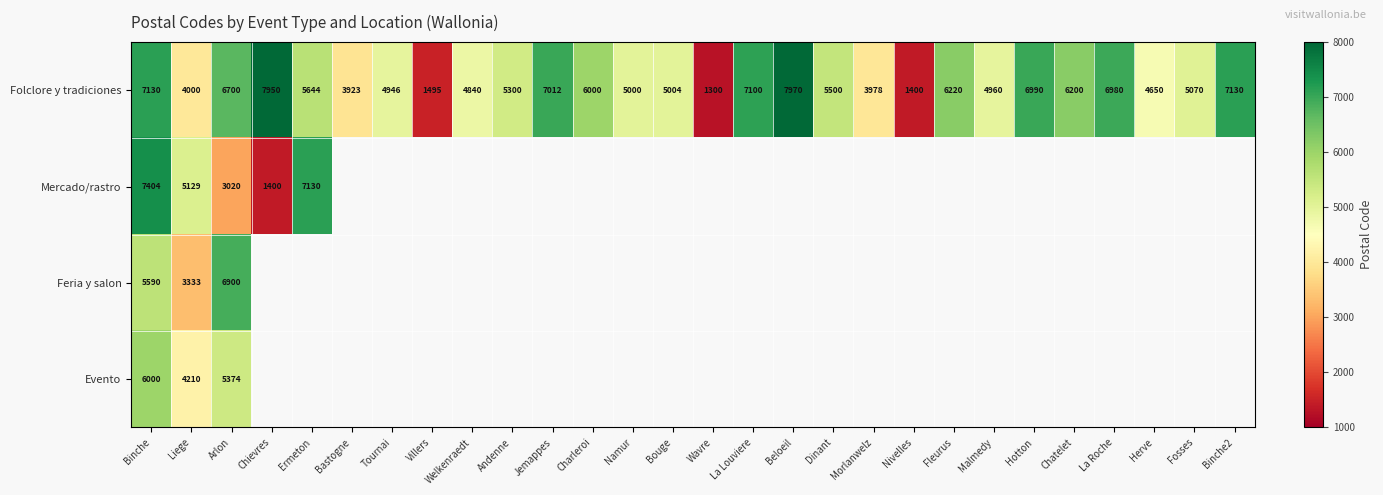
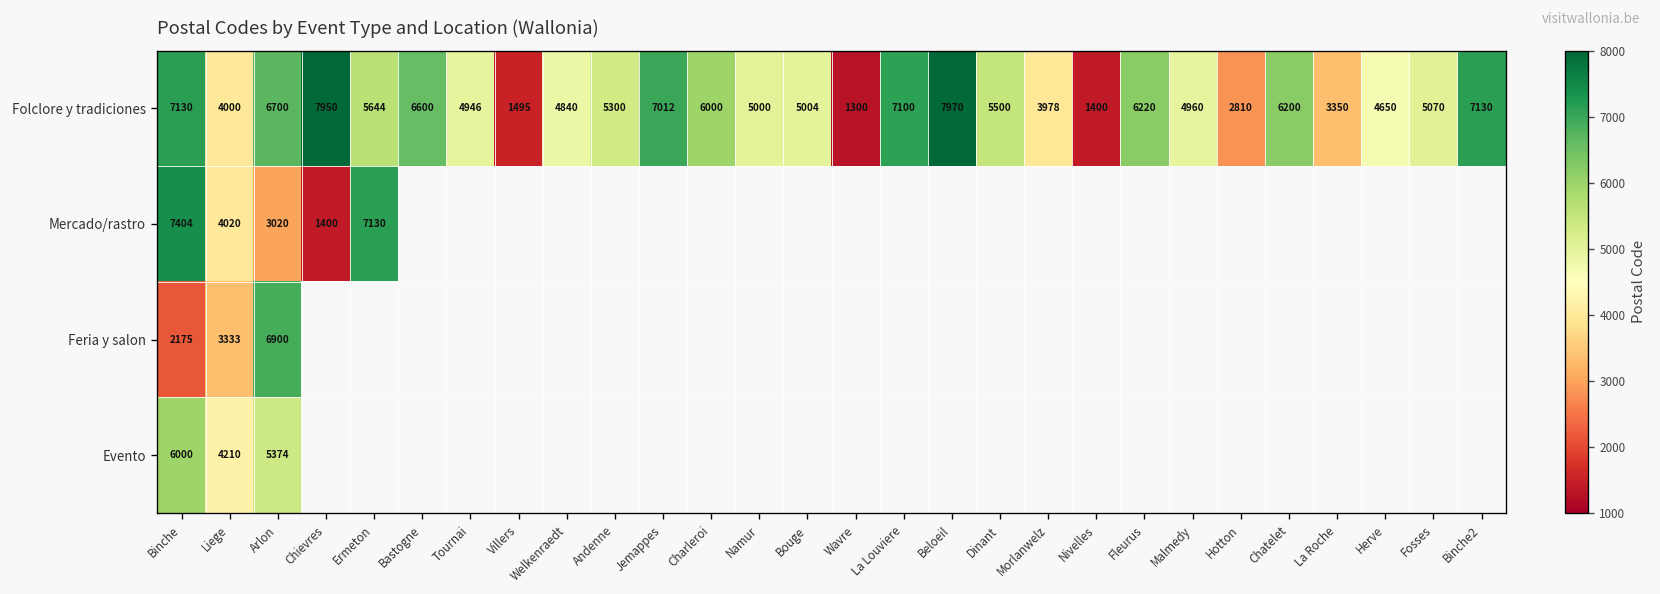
Folclore y tradiciones, Bastogne: 3923 -> 6600
Folclore y tradiciones, Hotton: 6990 -> 2810
Folclore y tradiciones, La Roche: 6980 -> 3350
Mercado/rastro, Liege: 5129 -> 4020
Feria y salon, Binche: 5590 -> 2175
